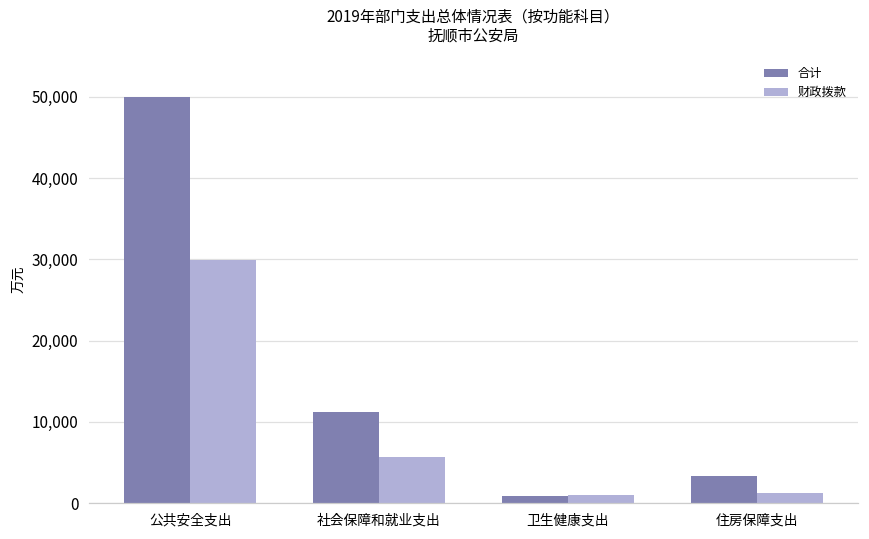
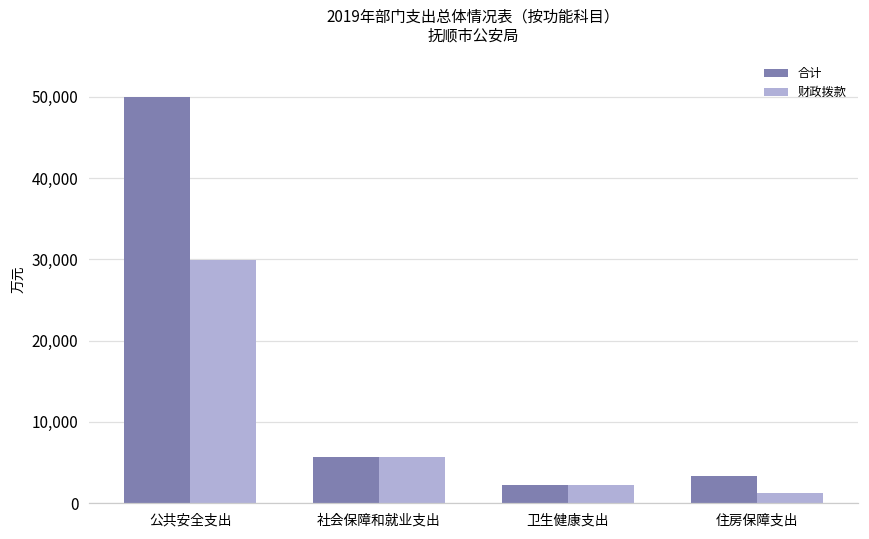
合计, 社会保障和就业支出: 11,000 -> 6,000
合计, 卫生健康支出: 1,000 -> 2,000
财政拨款, 卫生健康支出: 1,000 -> 2,000
